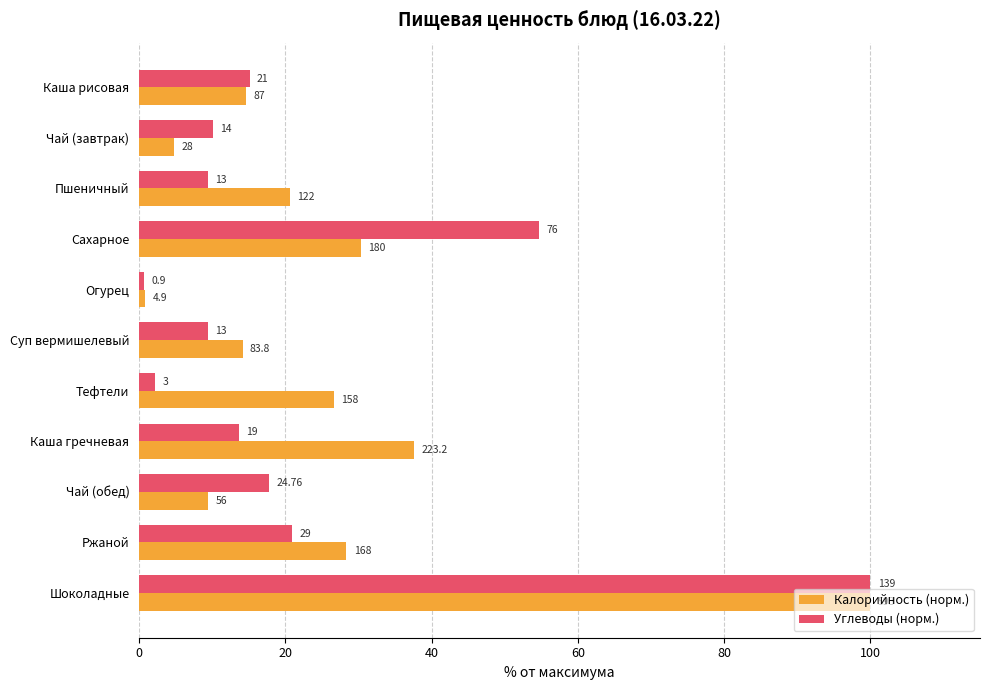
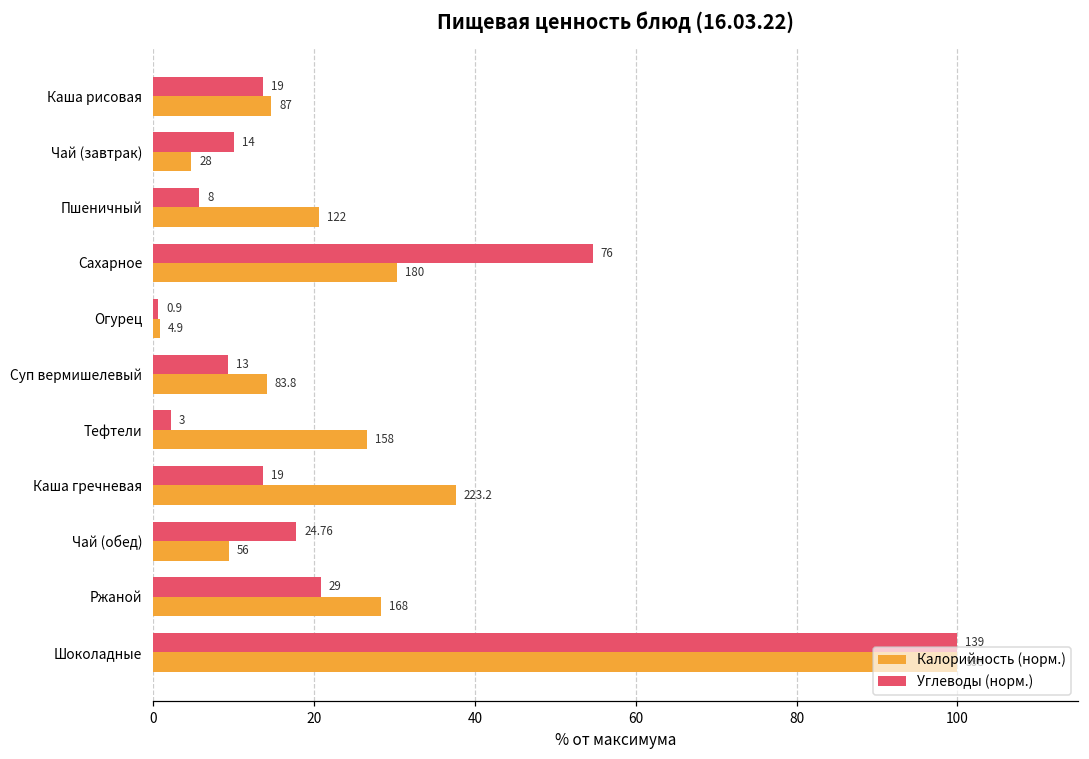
Углеводы (норм.), Каша рисовая: 21 -> 19
Углеводы (норм.), Пшеничный: 13 -> 8
